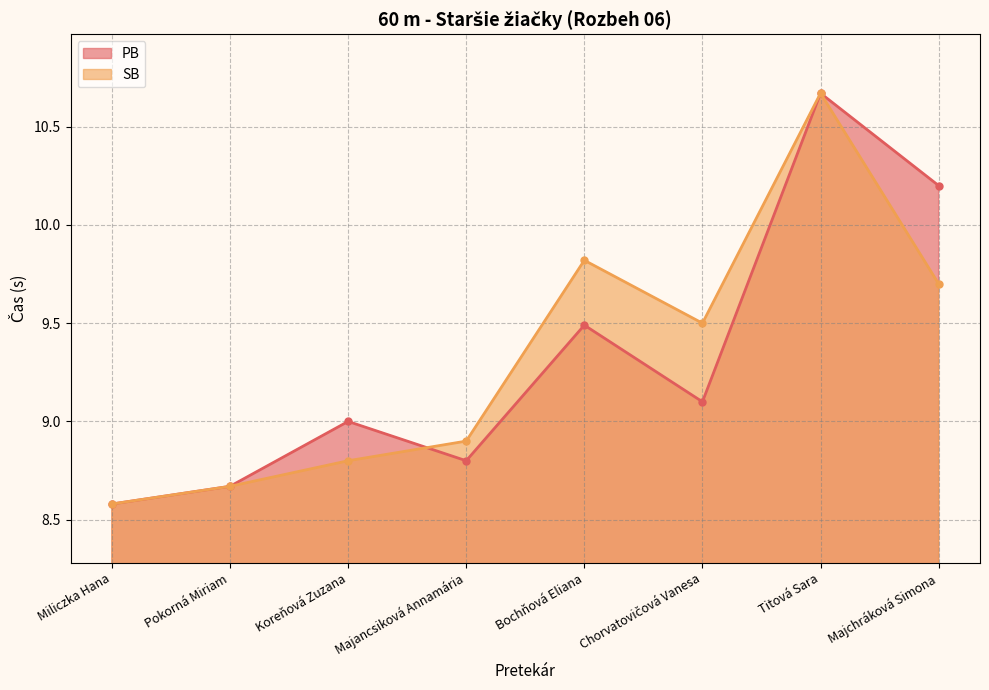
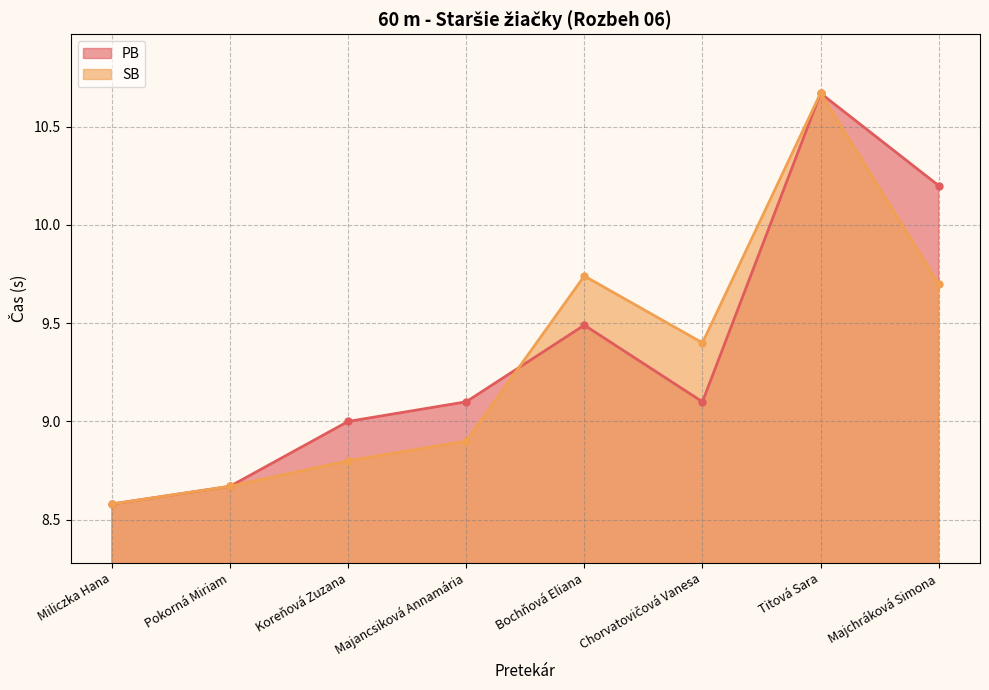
PB, Majancsiková Annamária: 8.8 -> 9.1
SB, Bochňová Eliana: 9.82 -> 9.74
SB, Chorvatovičová Vanesa: 9.5 -> 9.4
